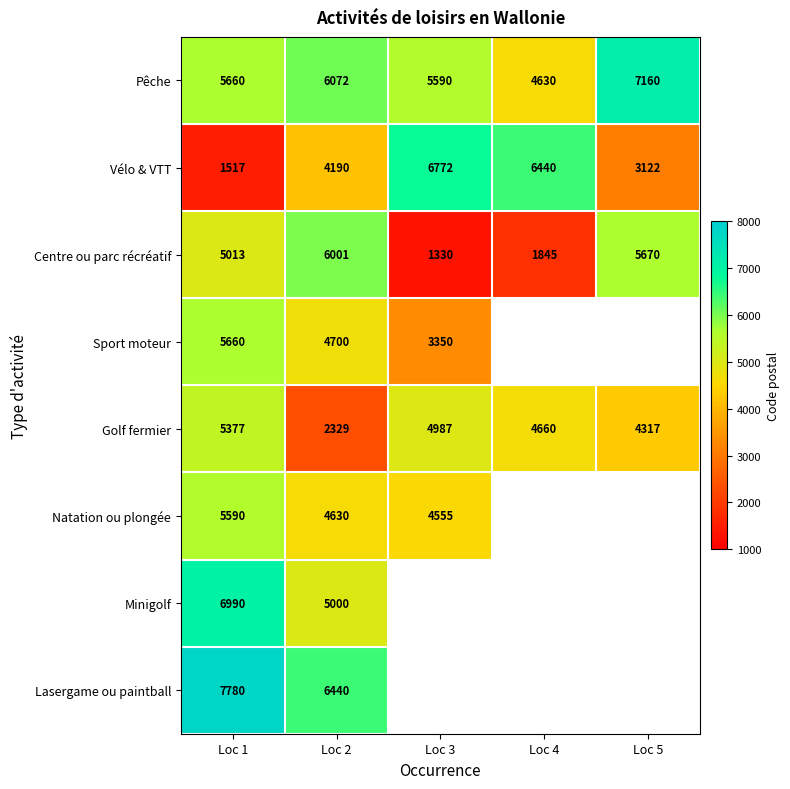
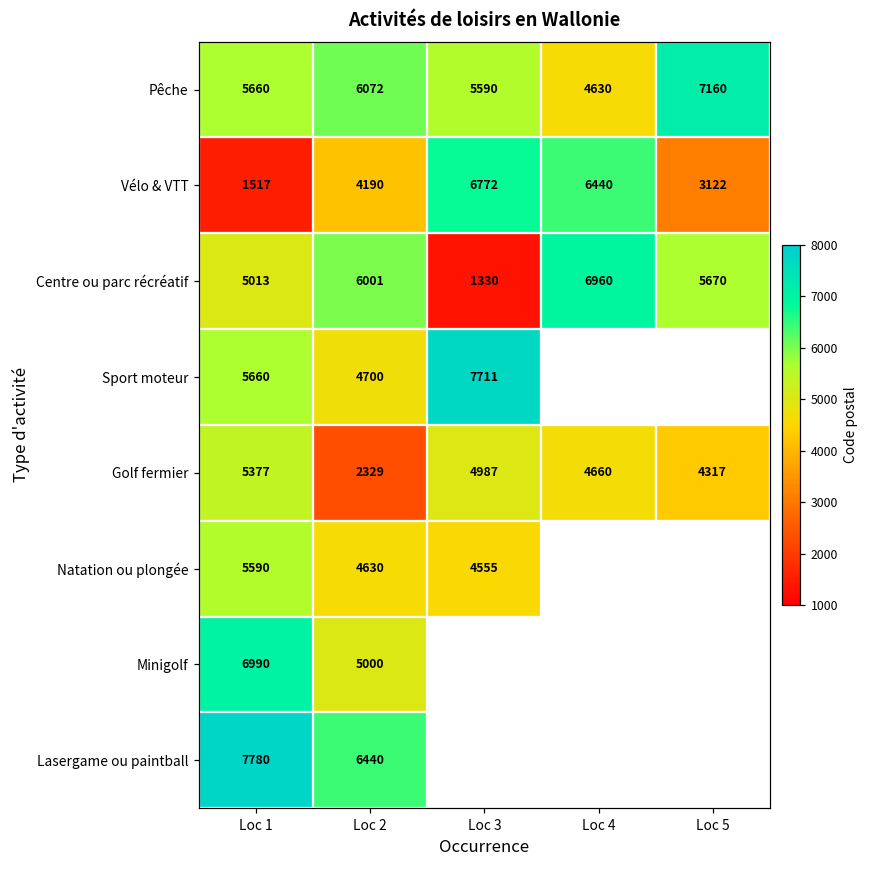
Centre ou parc récréatif, Loc 4: 1845 -> 6960
Sport moteur, Loc 3: 3350 -> 7711
